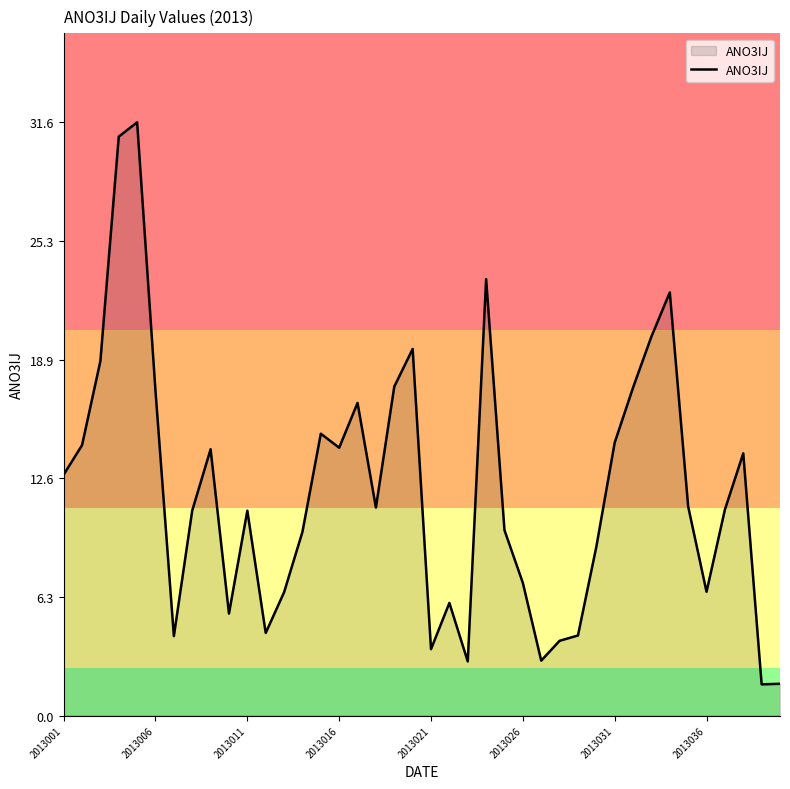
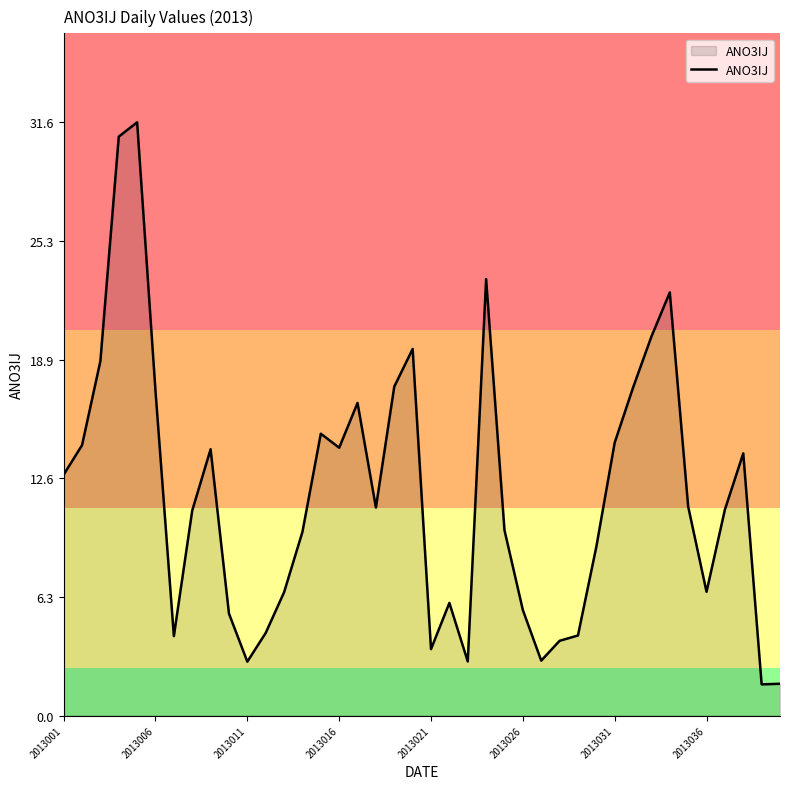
2013011: 10.9 -> 2.9
2013026: 7.1 -> 5.6
